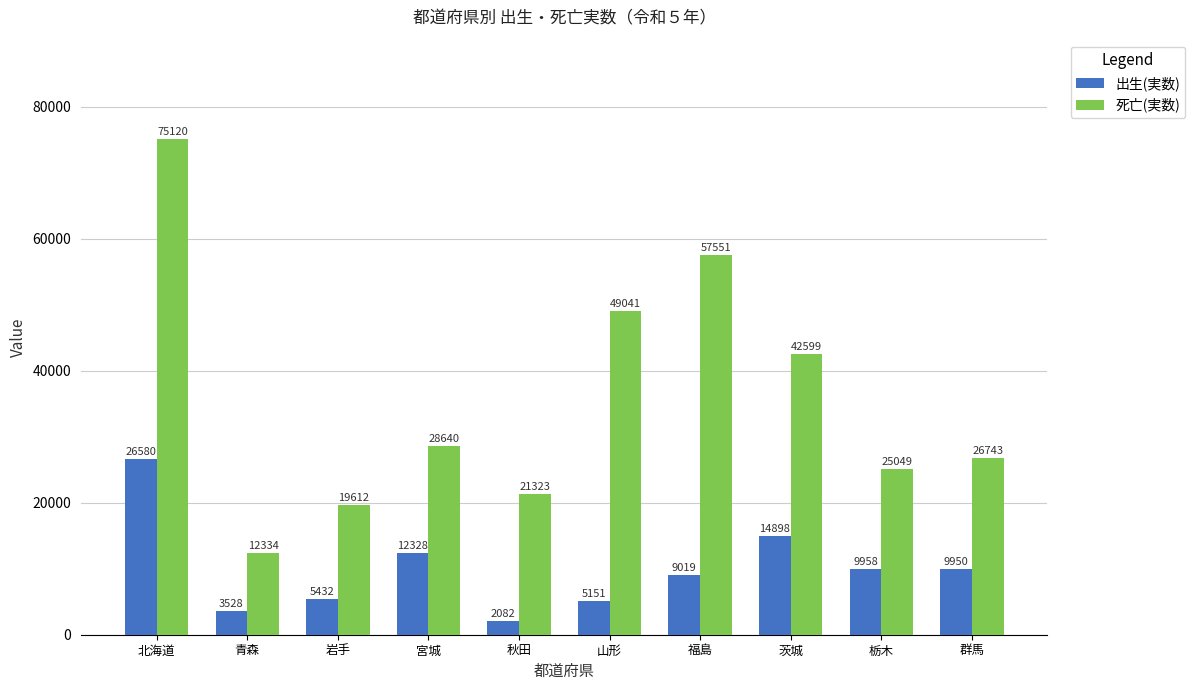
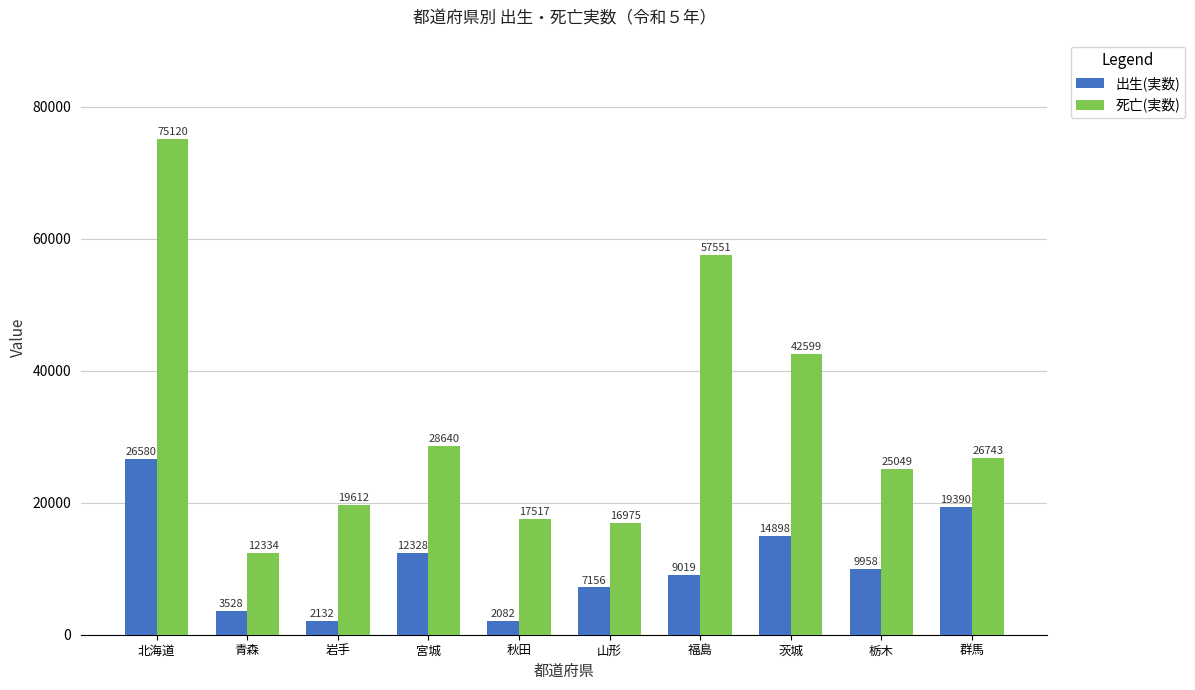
出生(実数), 岩手: 5432 -> 2132
死亡(実数), 秋田: 21323 -> 17517
出生(実数), 山形: 5151 -> 7156
死亡(実数), 山形: 49041 -> 16975
出生(実数), 群馬: 9950 -> 19390
